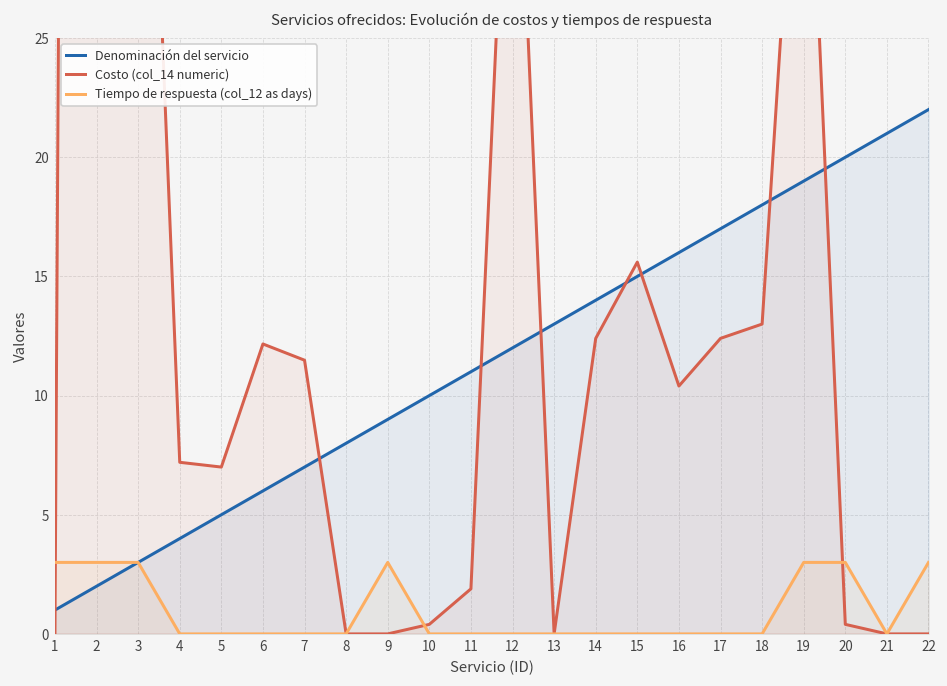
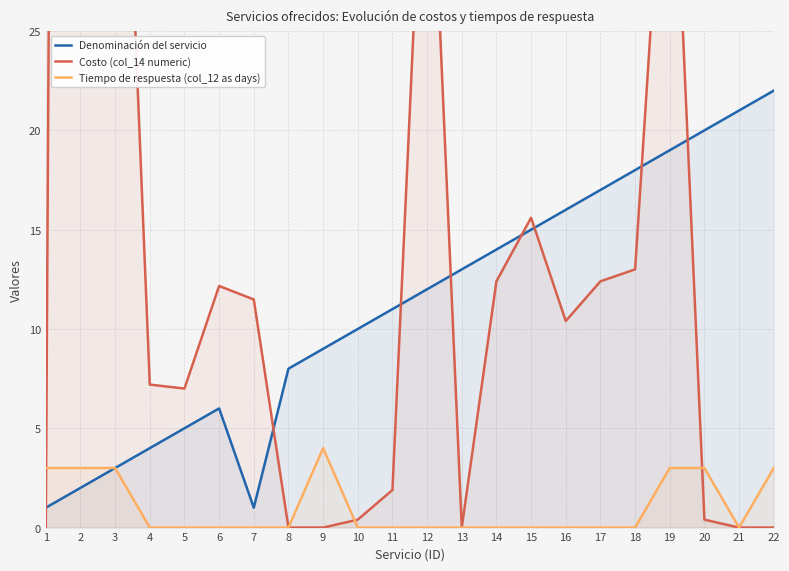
Denominación del servicio, 7: 7 -> 1
Tiempo de respuesta (col_12 as days), 9: 3 -> 4
